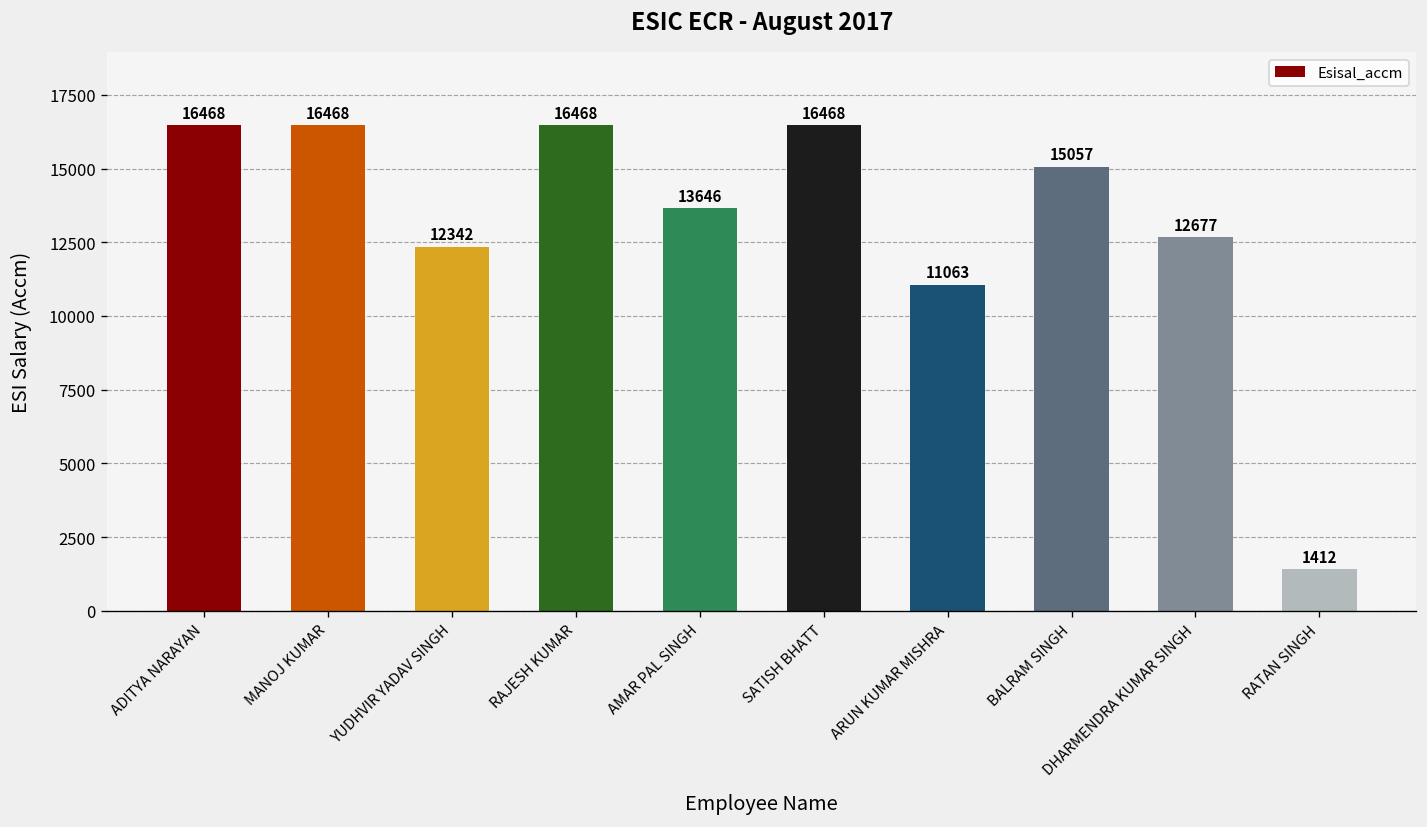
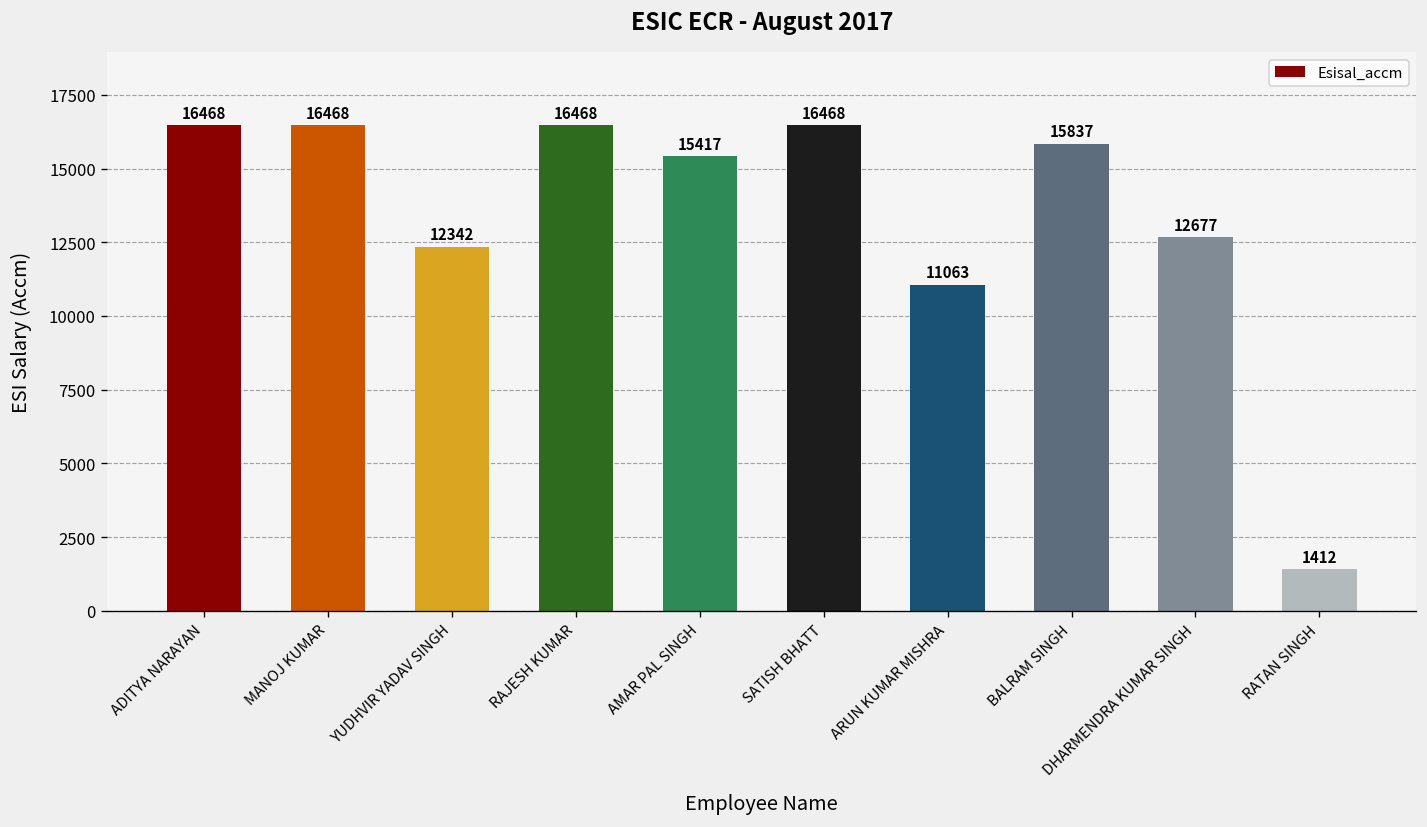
AMAR PAL SINGH: 13646 -> 15417
BALRAM SINGH: 15057 -> 15837
